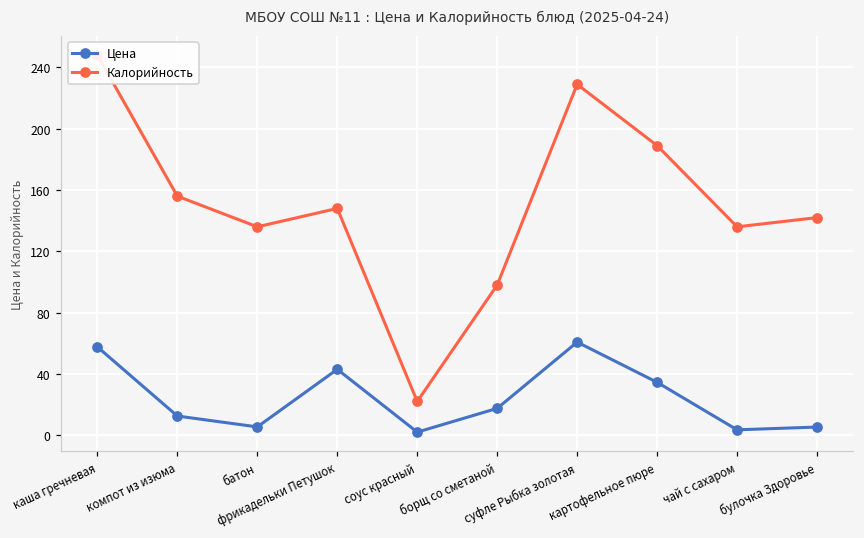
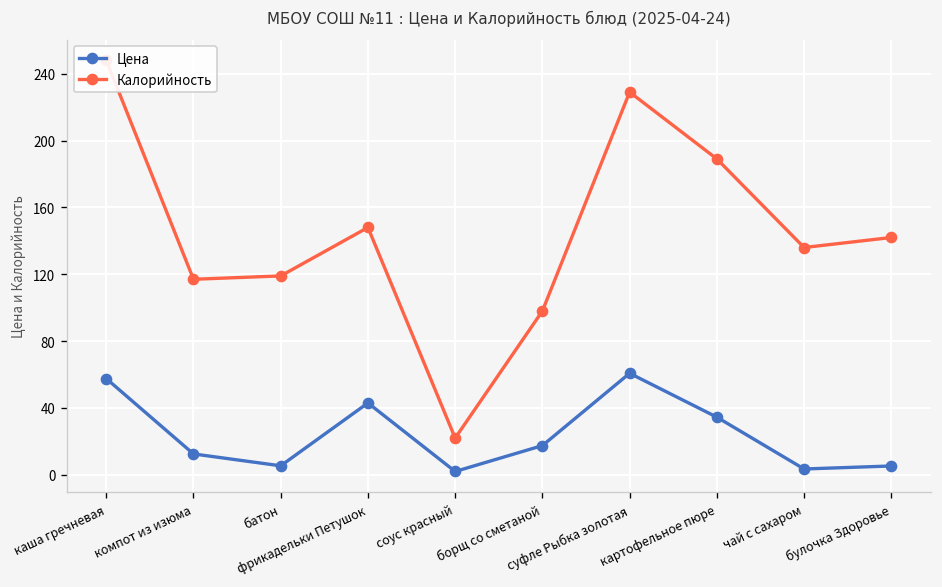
Калорийность, компот из изюма: 156 -> 117
Калорийность, батон: 136 -> 119
